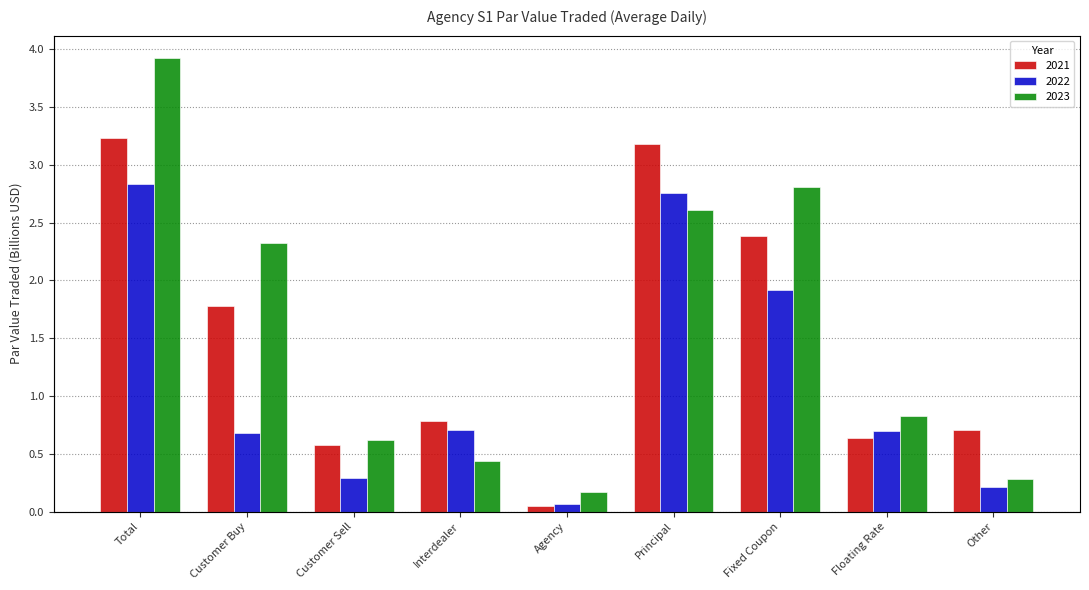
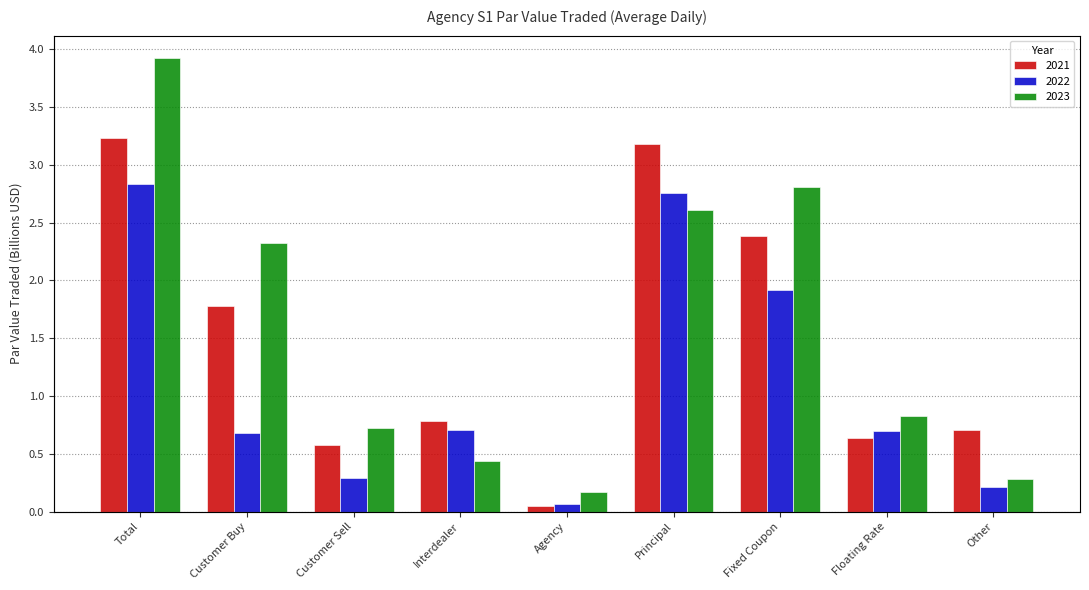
2023, Customer Sell: 0.62 -> 0.72
